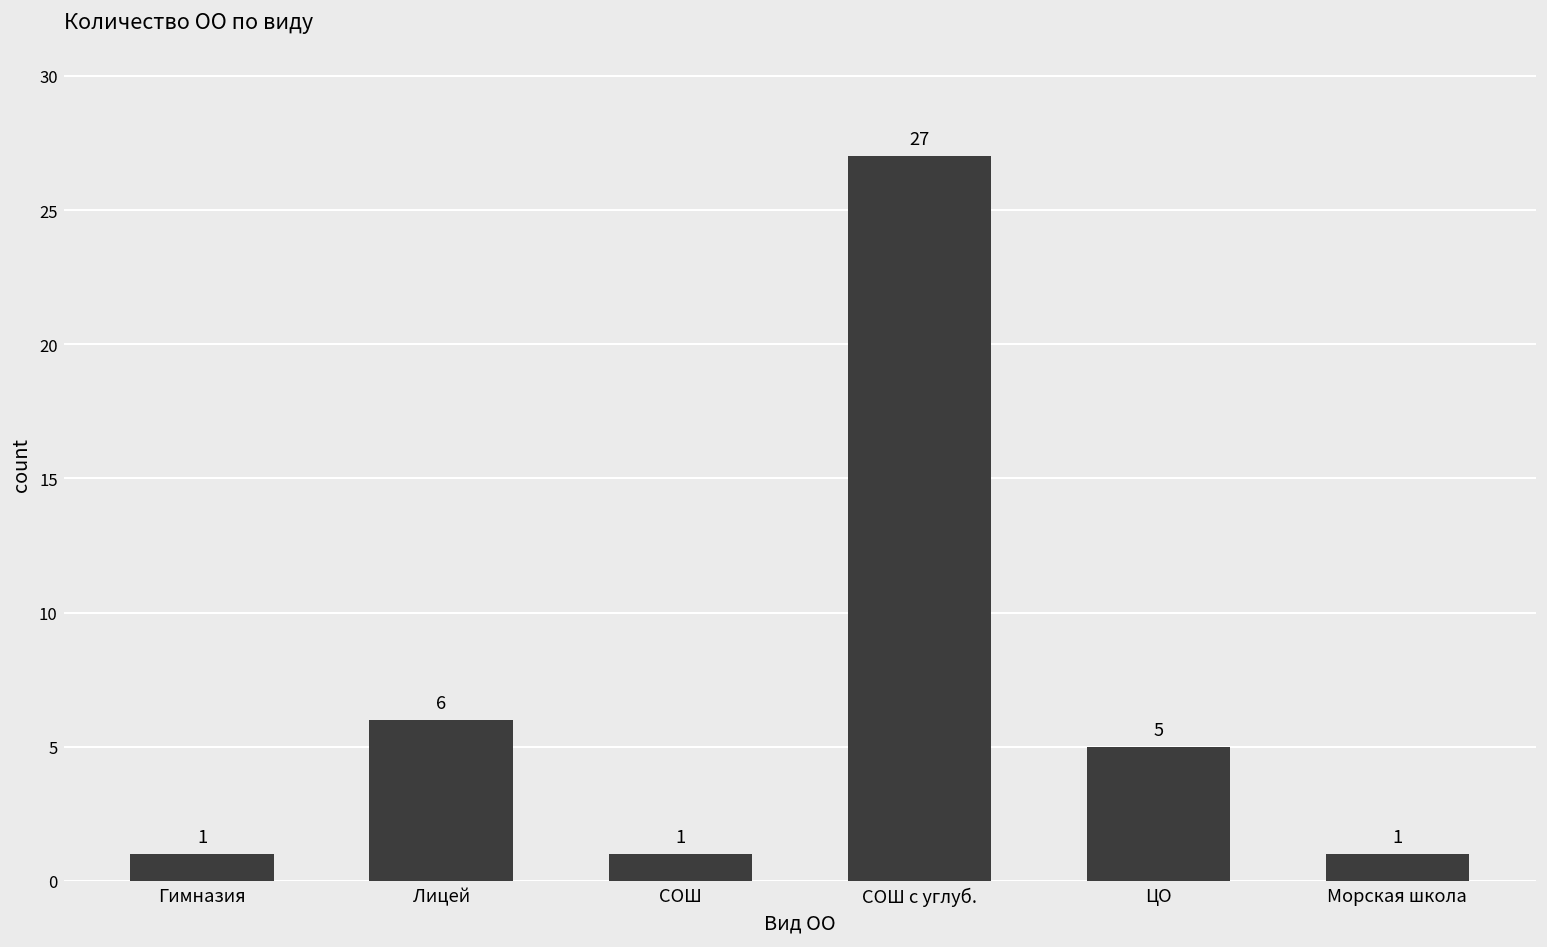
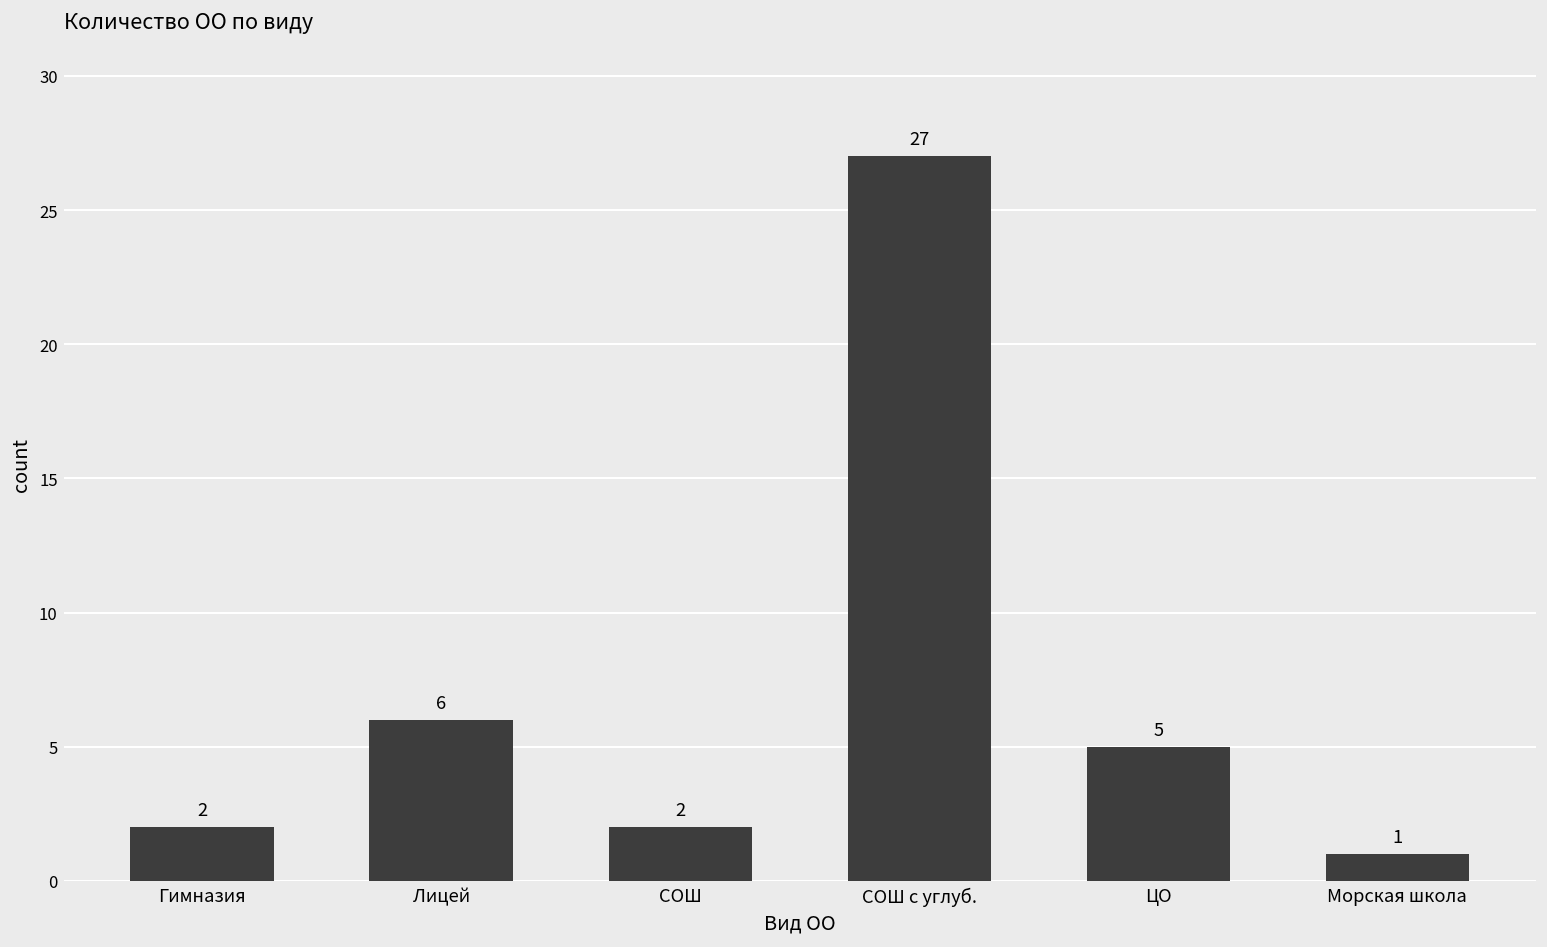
Гимназия: 1 -> 2
СОШ: 1 -> 2
